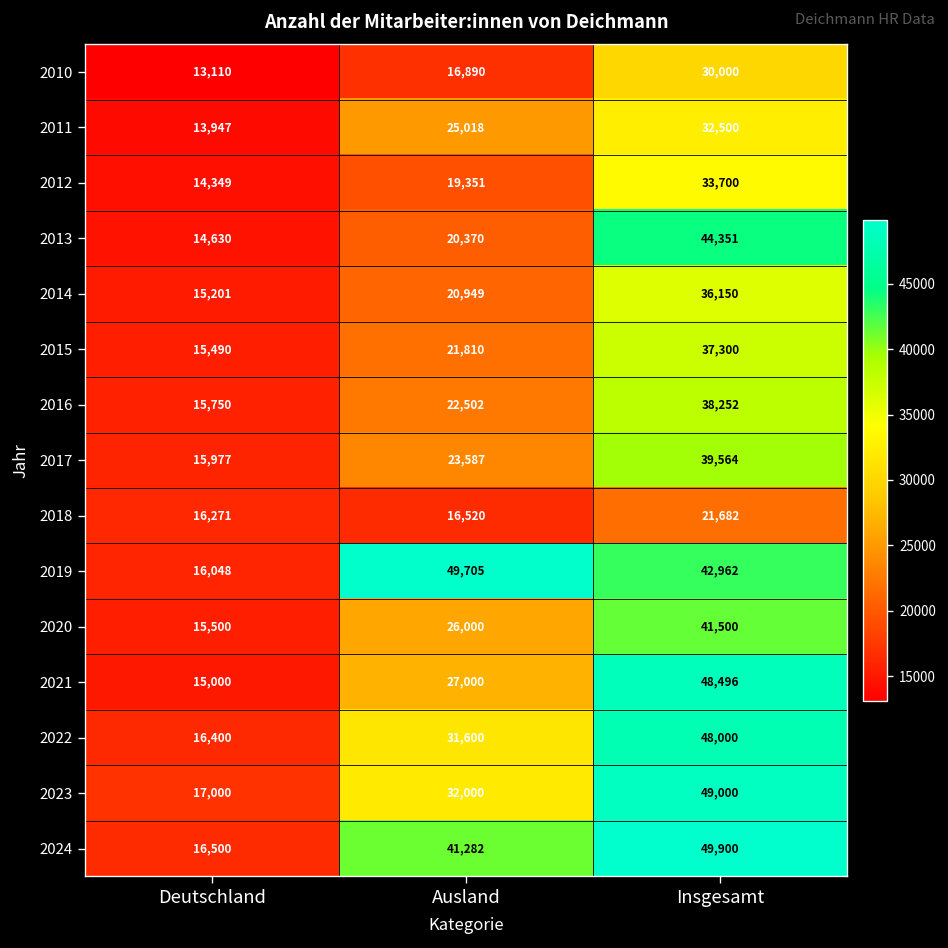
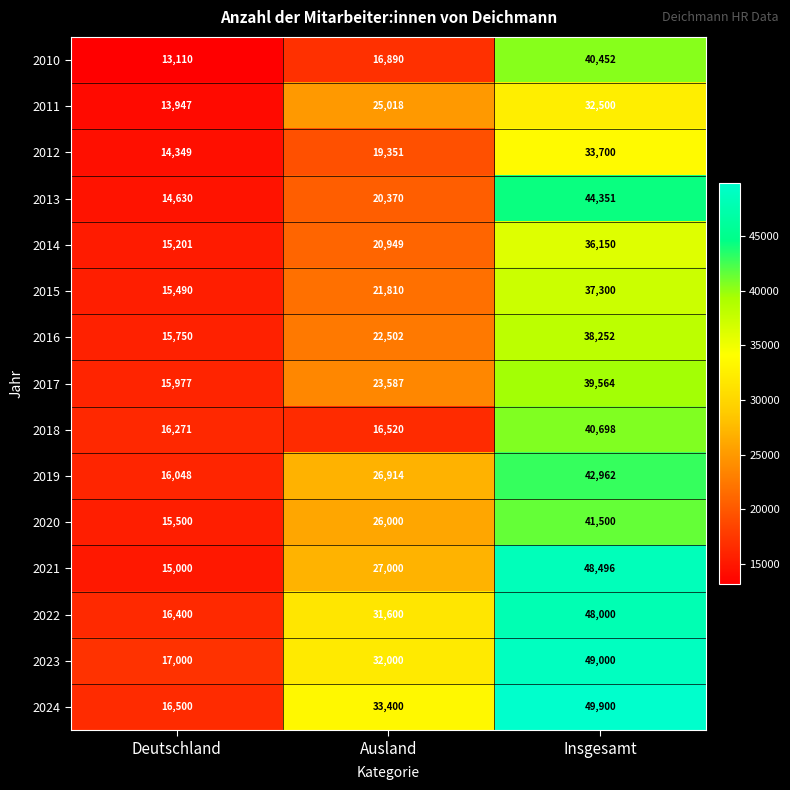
2010, Insgesamt: 30,000 -> 40,452
2018, Insgesamt: 21,682 -> 40,698
2019, Ausland: 49,705 -> 26,914
2024, Ausland: 41,282 -> 33,400
